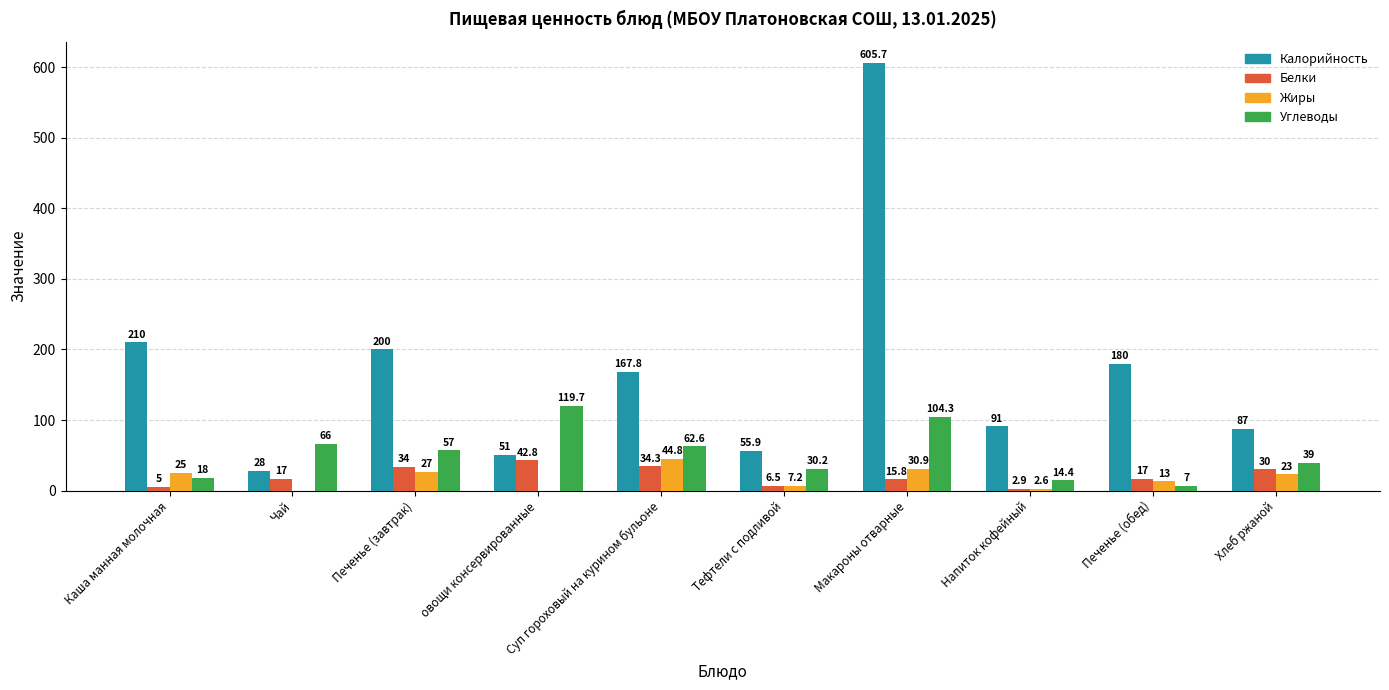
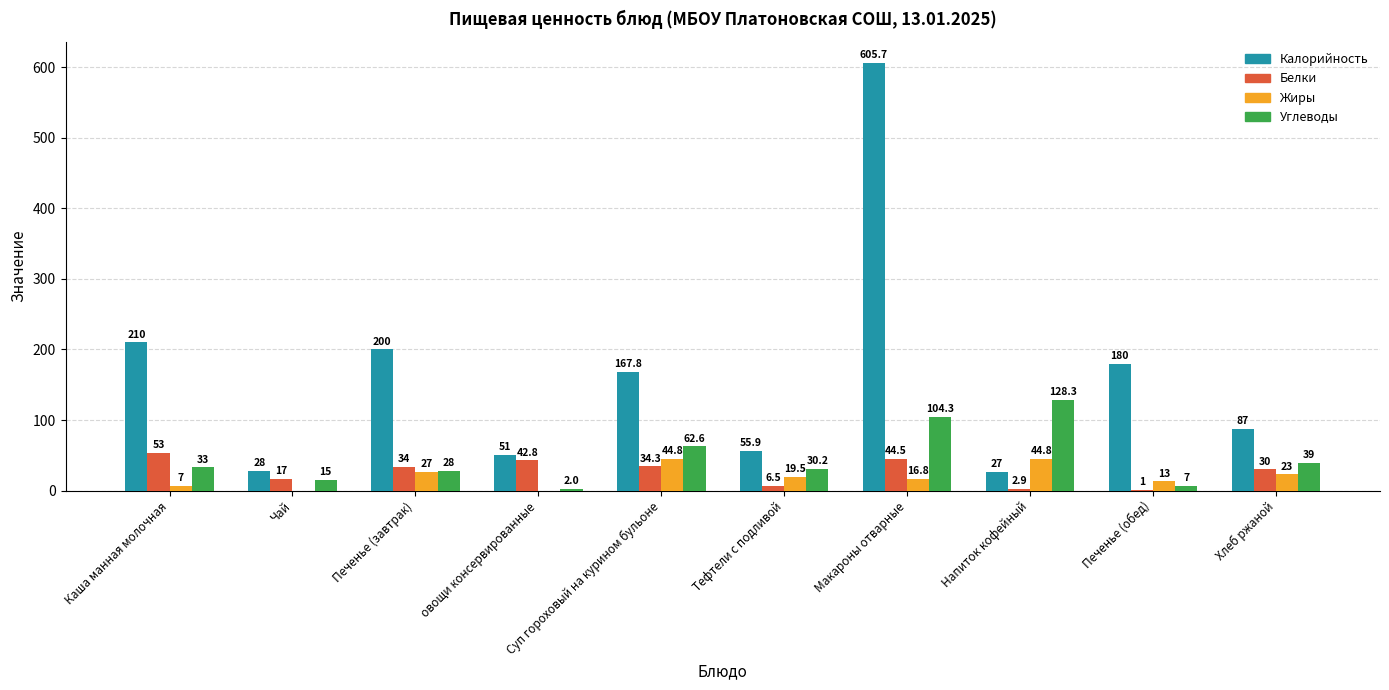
Белки, Каша манная молочная: 5 -> 53
Жиры, Каша манная молочная: 25 -> 7
Углеводы, Каша манная молочная: 18 -> 33
Углеводы, Чай: 66 -> 15
Углеводы, Печенье (завтрак): 57 -> 28
Углеводы, овощи консервированные: 119.7 -> 2.0
Жиры, Тефтели с подливой: 7.2 -> 19.5
Белки, Макароны отварные: 15.8 -> 44.5
Жиры, Макароны отварные: 30.9 -> 16.8
Калорийность, Напиток кофейный: 91 -> 27
Жиры, Напиток кофейный: 2.6 -> 44.8
Углеводы, Напиток кофейный: 14.4 -> 128.3
Белки, Печенье (обед): 17 -> 1
